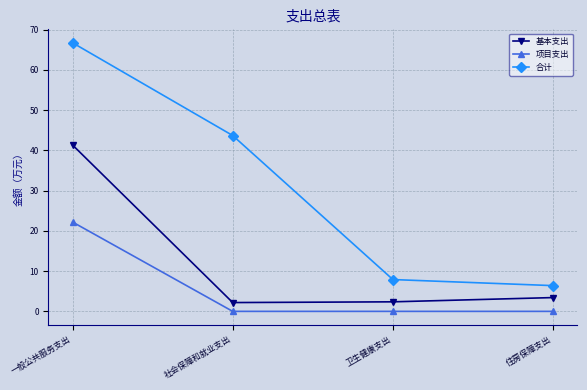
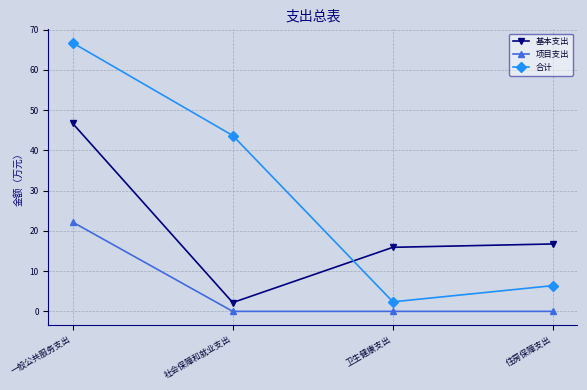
基本支出, 一般公共服务支出: 41 -> 47
基本支出, 卫生健康支出: 2 -> 16
合计, 卫生健康支出: 8 -> 2
基本支出, 住房保障支出: 3 -> 17
